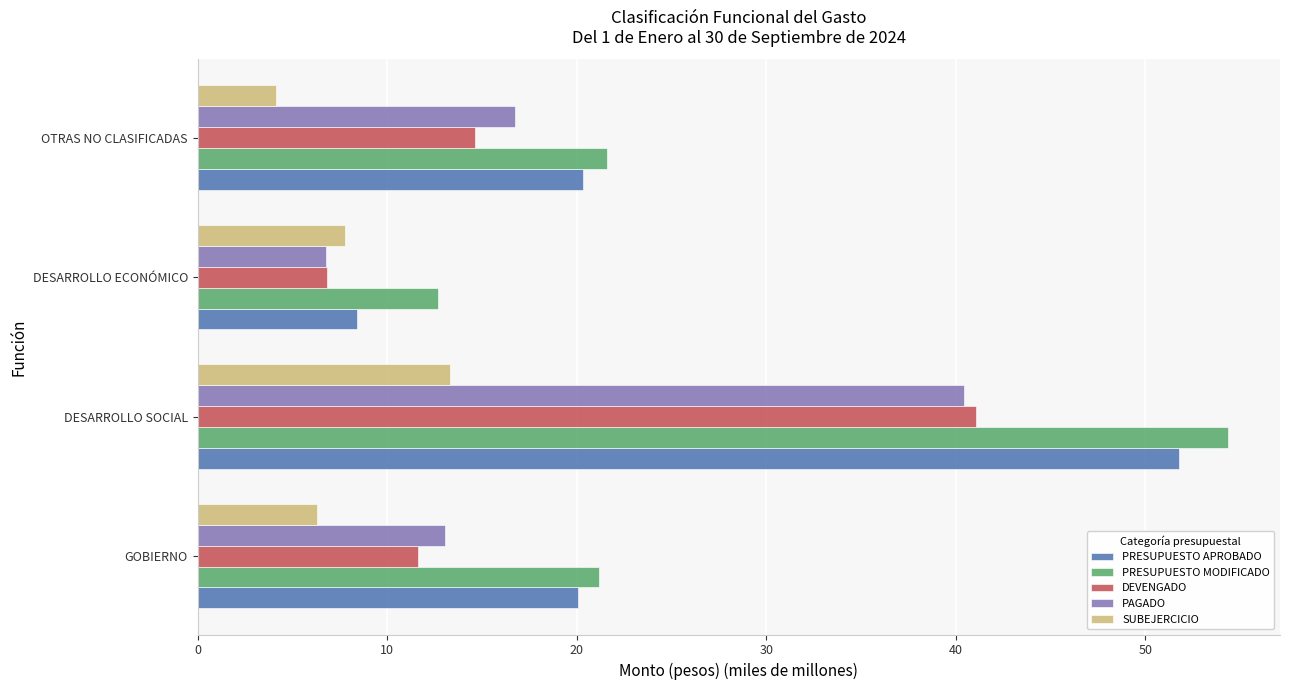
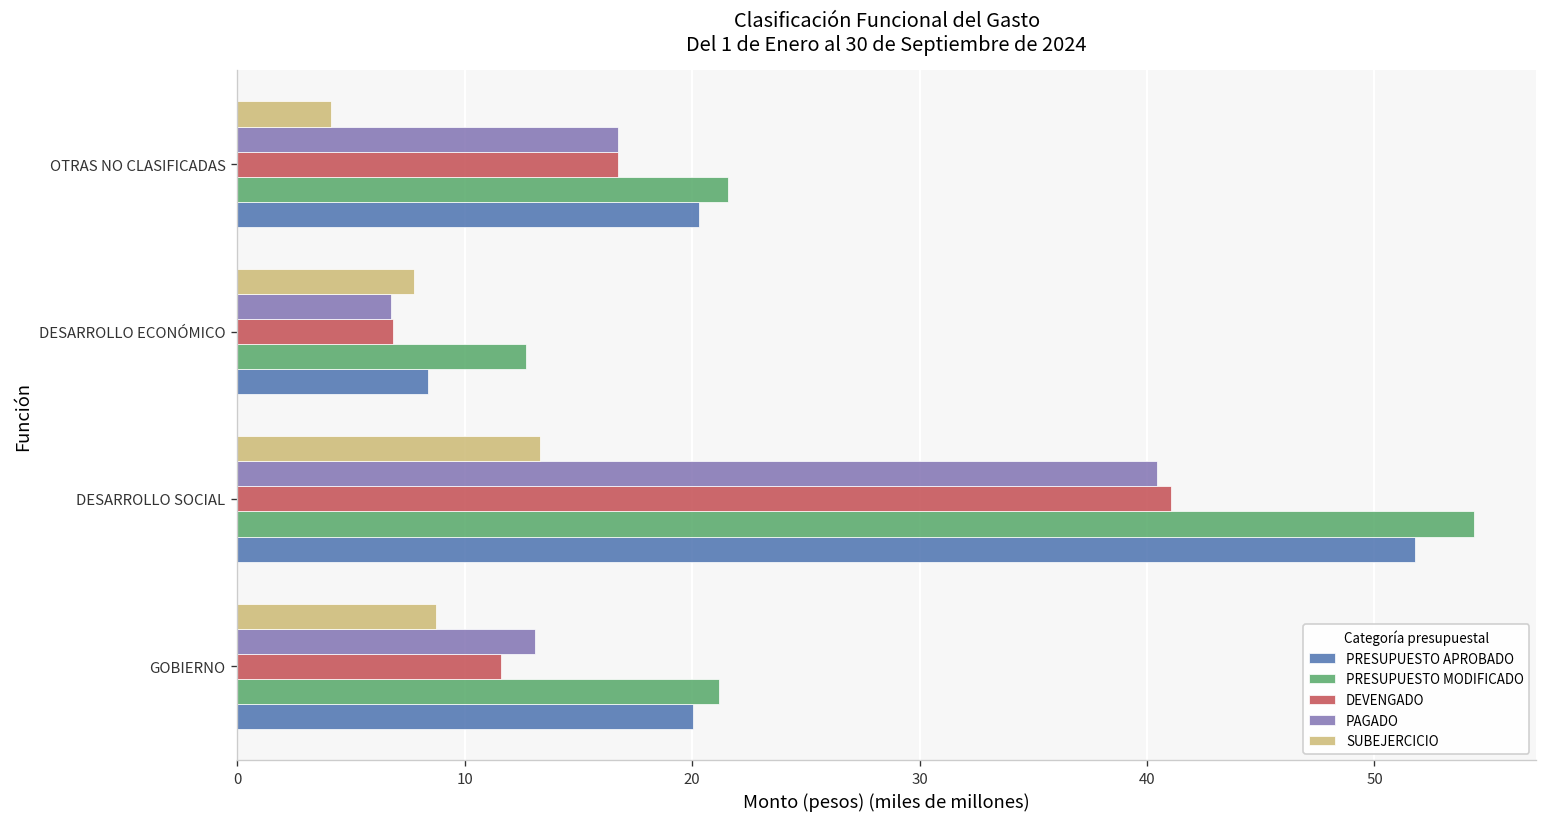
DEVENGADO, OTRAS NO CLASIFICADAS: 14.6 -> 16.7
SUBEJERCICIO, GOBIERNO: 6.3 -> 8.8
